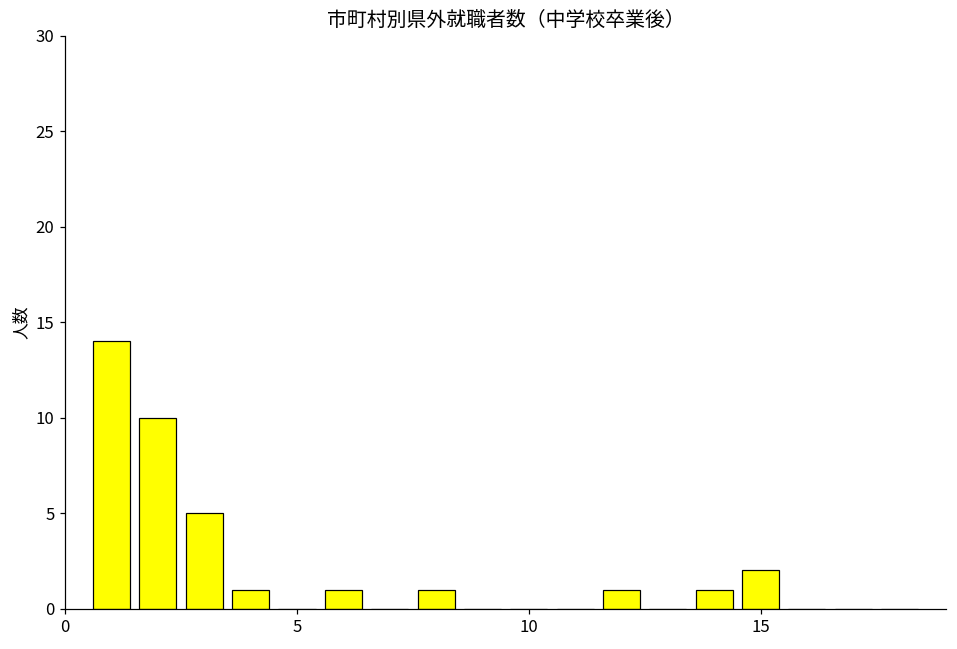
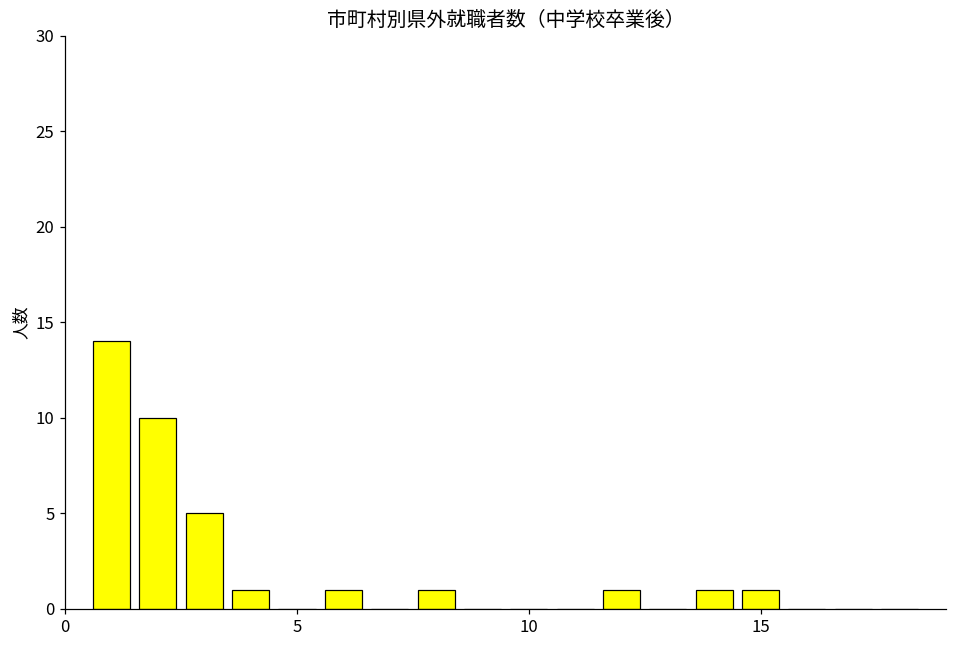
15: 2 -> 1
